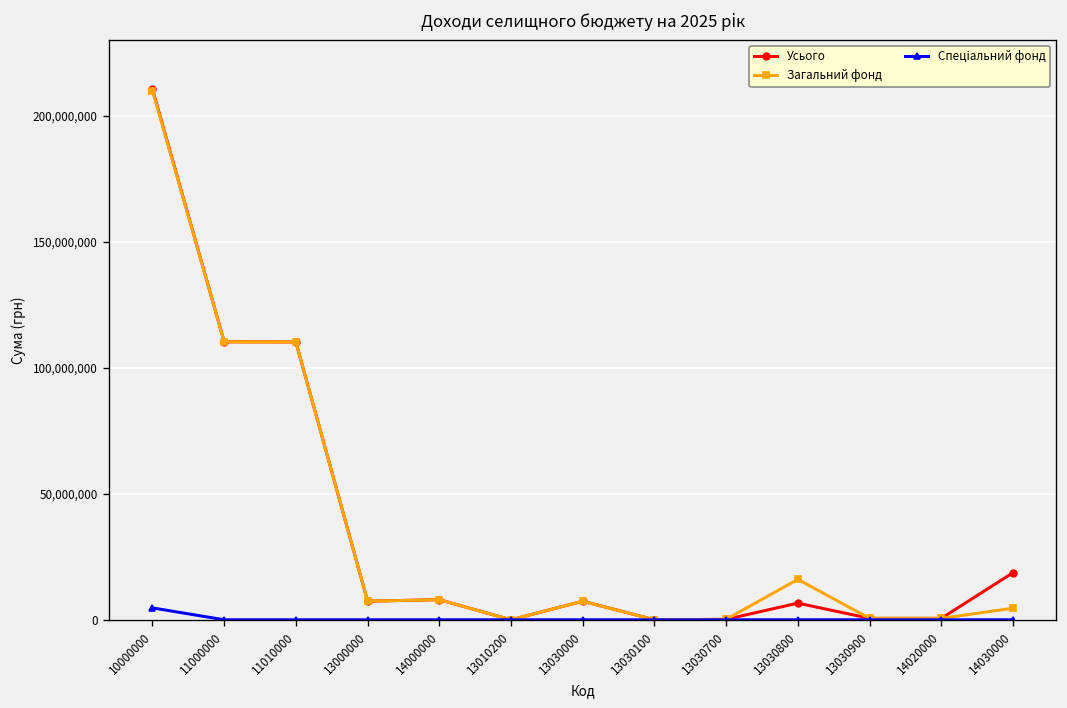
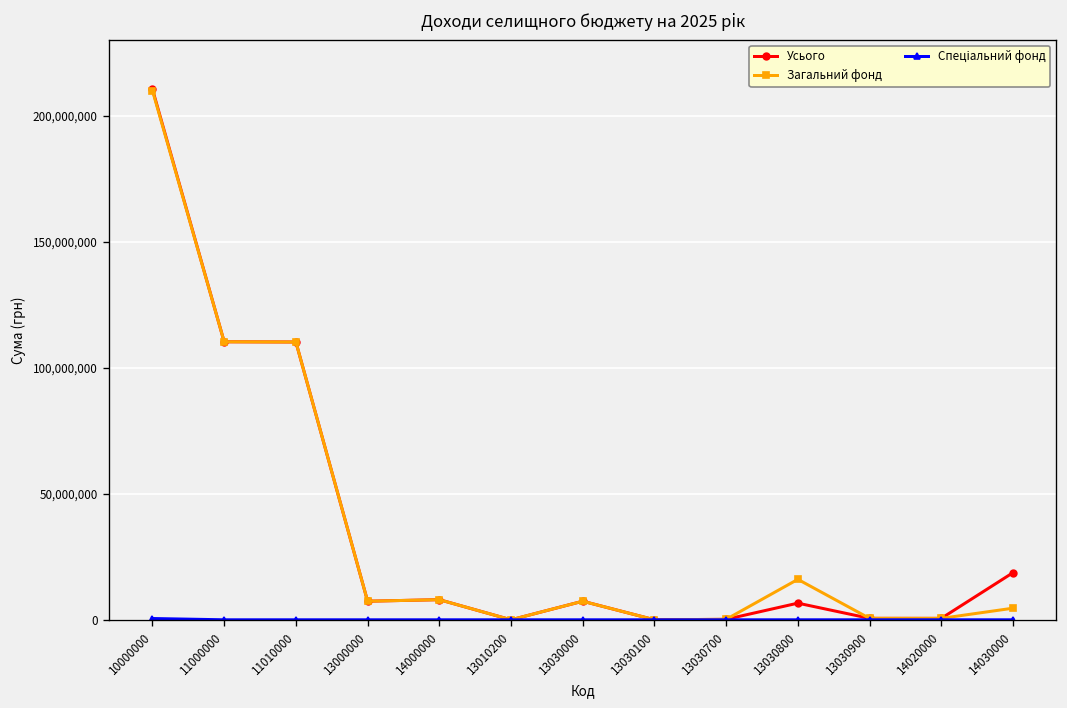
Спеціальний фонд, 10000000: 5,000,000 -> 1,000,000
